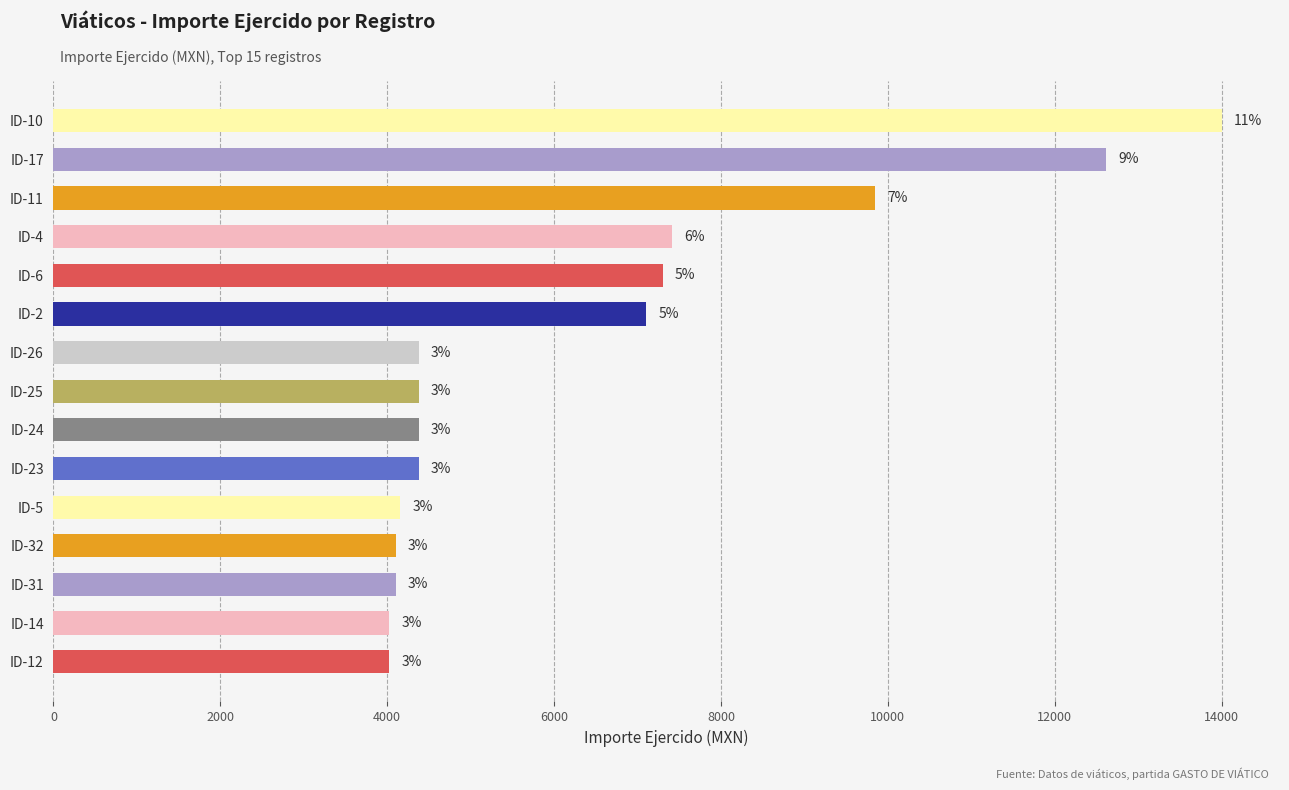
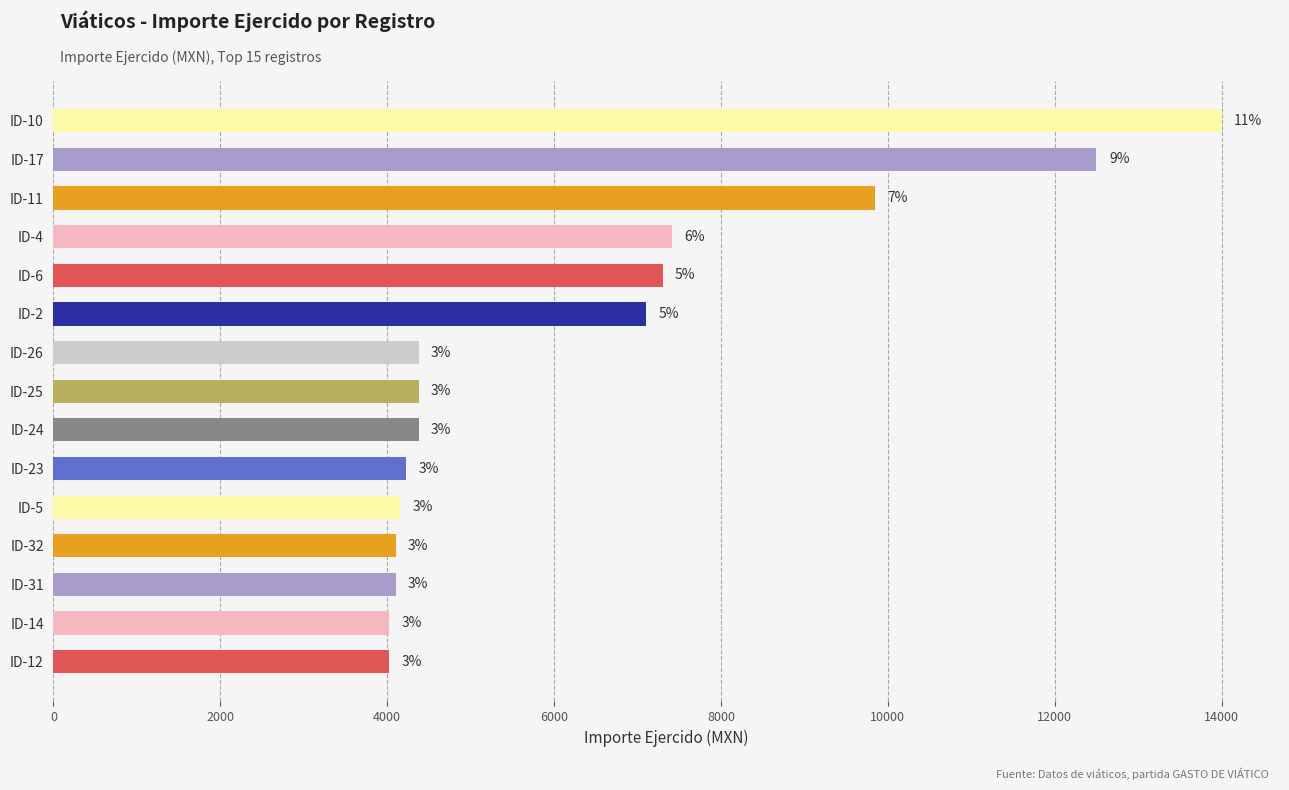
ID-17: 12600 -> 12500
ID-23: 4400 -> 4200
